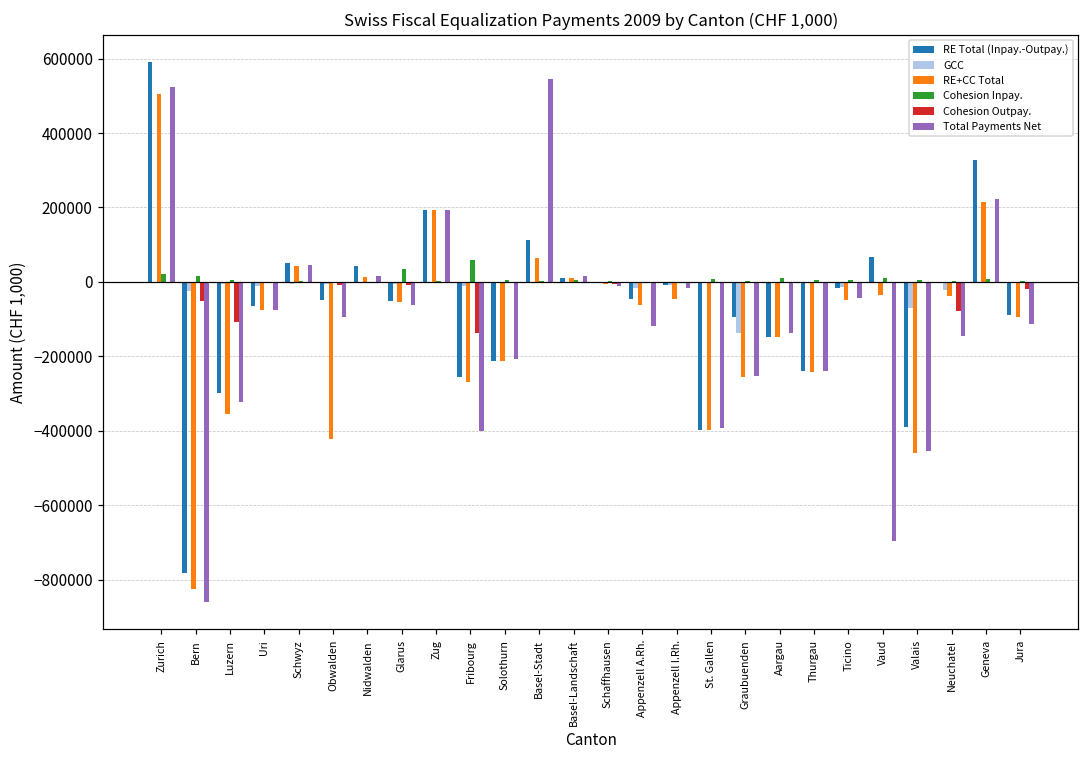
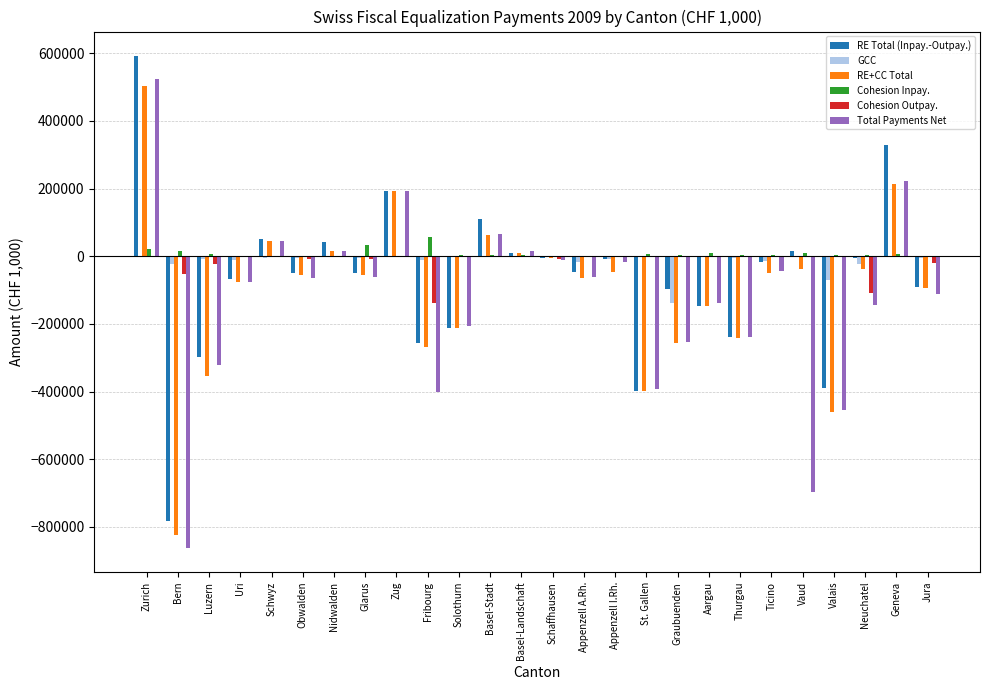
Cohesion Outpay., Luzern: -110000 -> -20000
RE+CC Total, Obwalden: -420000 -> -50000
Total Payments Net, Obwalden: -90000 -> -60000
Total Payments Net, Basel-Stadt: 540000 -> 70000
Total Payments Net, Appenzell A.Rh.: -120000 -> -60000
RE Total (Inpay.-Outpay.), Vaud: 70000 -> 10000
Cohesion Outpay., Neuchatel: -80000 -> -110000
